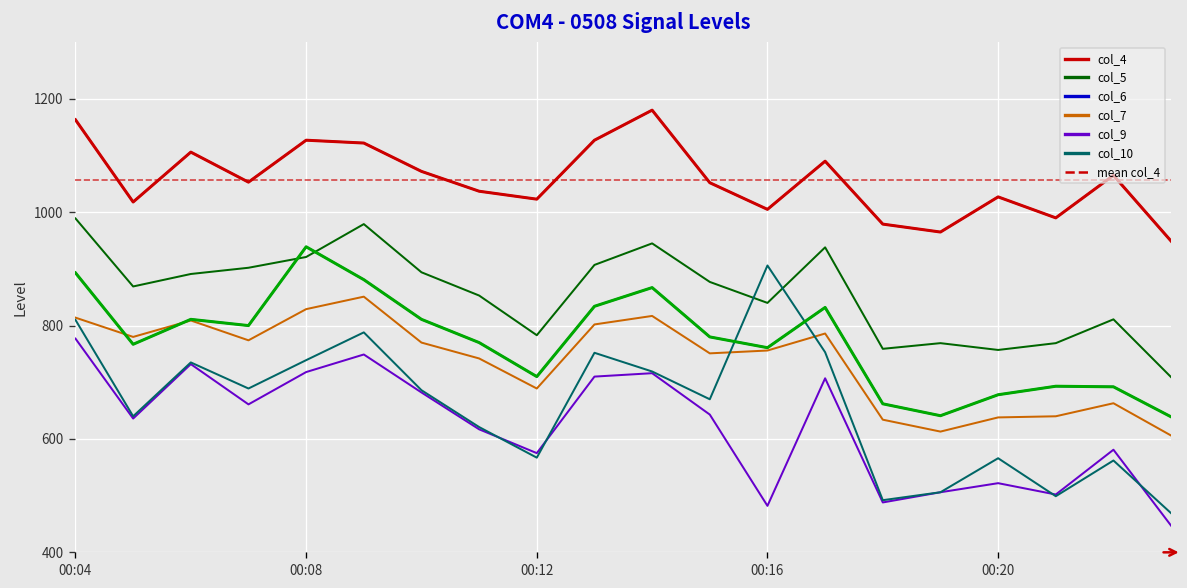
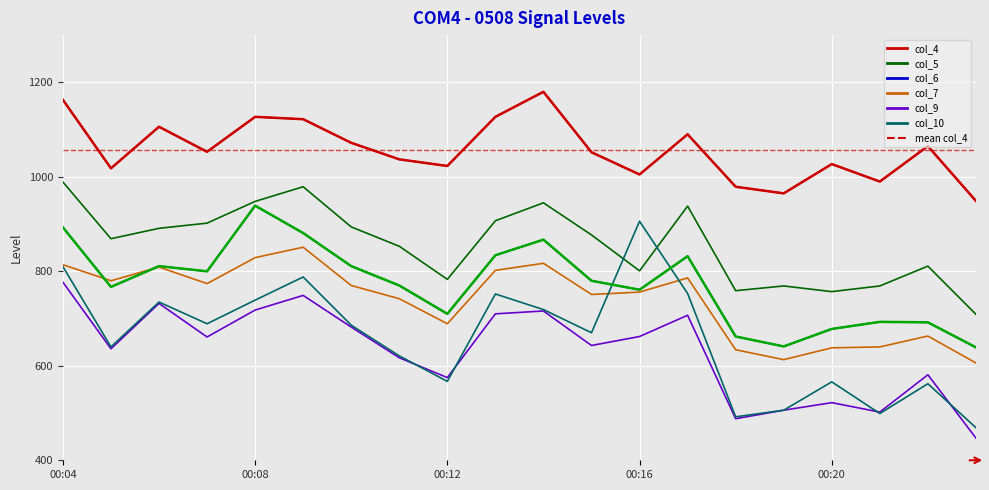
col_5, 00:08: 920 -> 950
col_5, 00:16: 840 -> 800
col_9, 00:16: 480 -> 660
